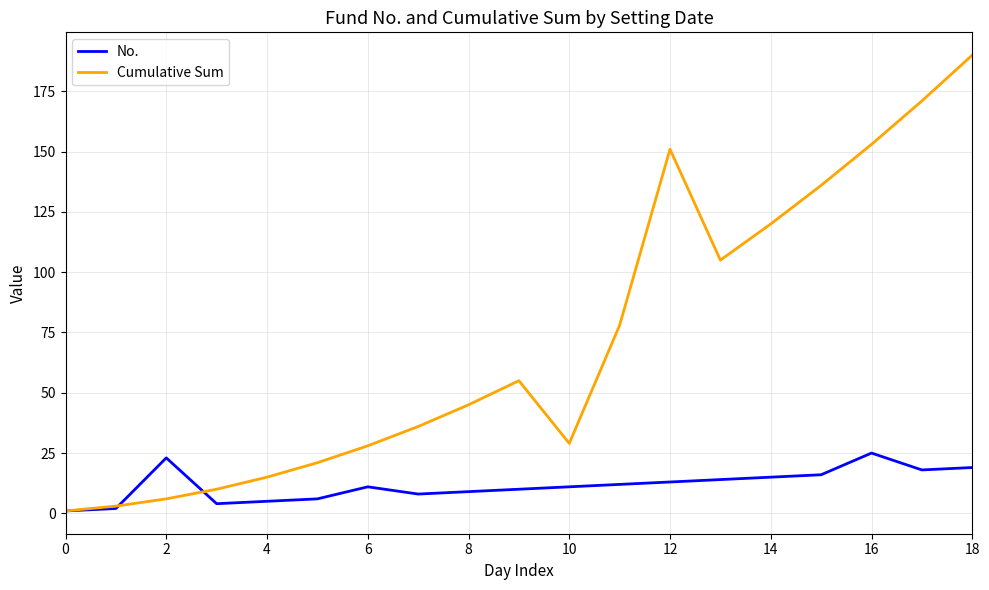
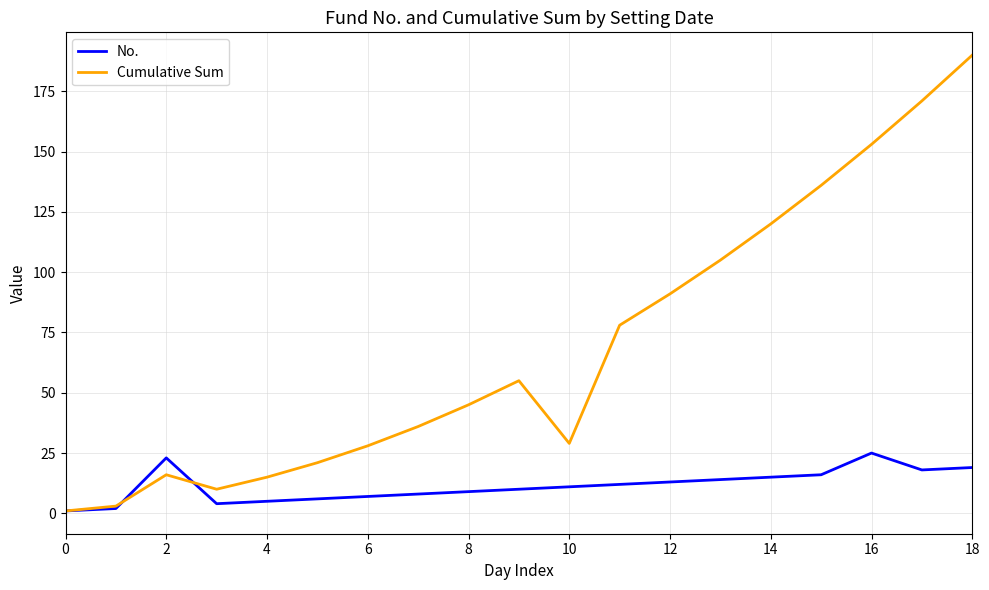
Cumulative Sum, 2: 6 -> 16
No., 6: 11 -> 7
Cumulative Sum, 12: 151 -> 91
